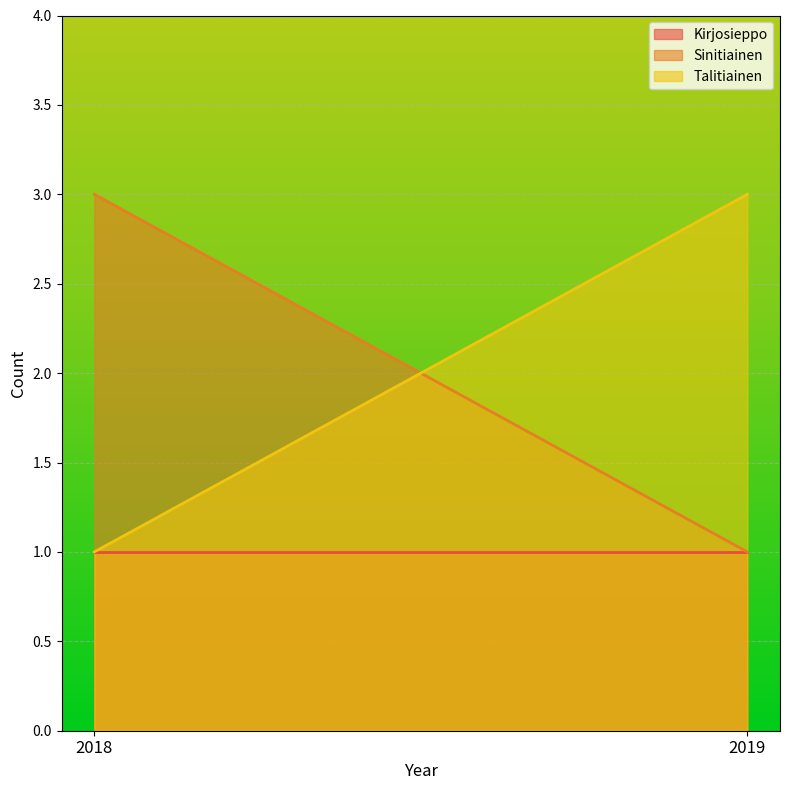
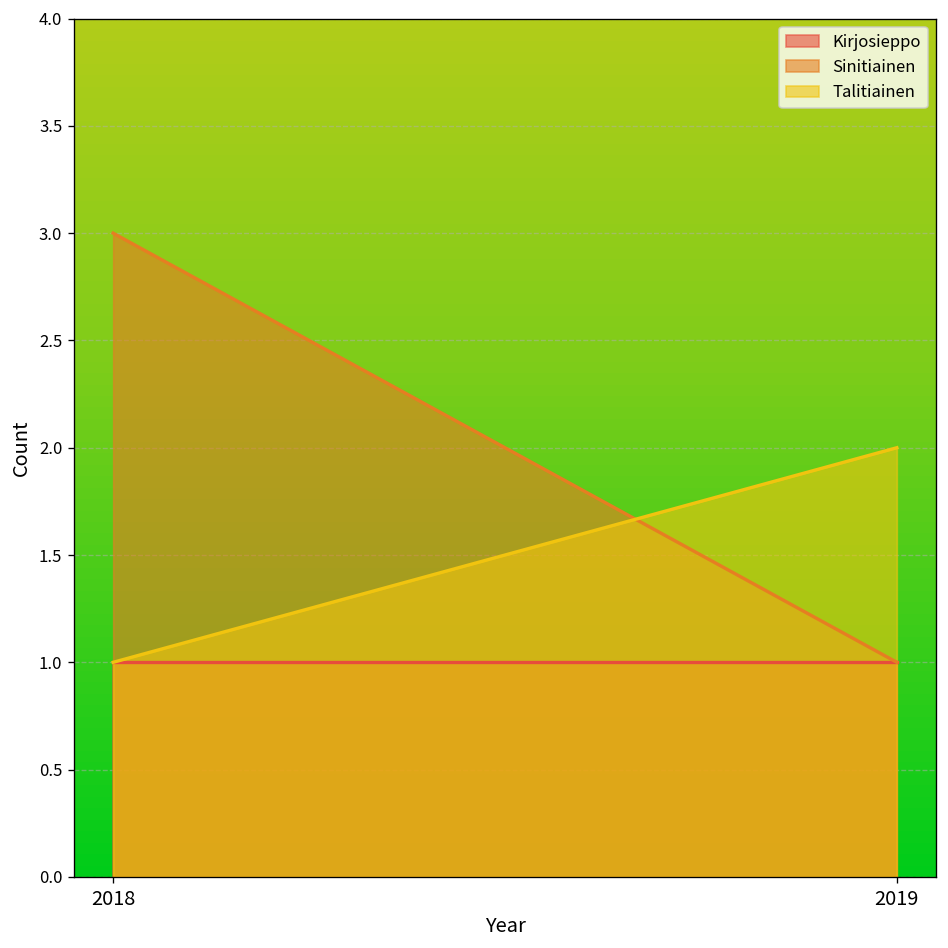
Talitiainen, 2019: 3 -> 2
